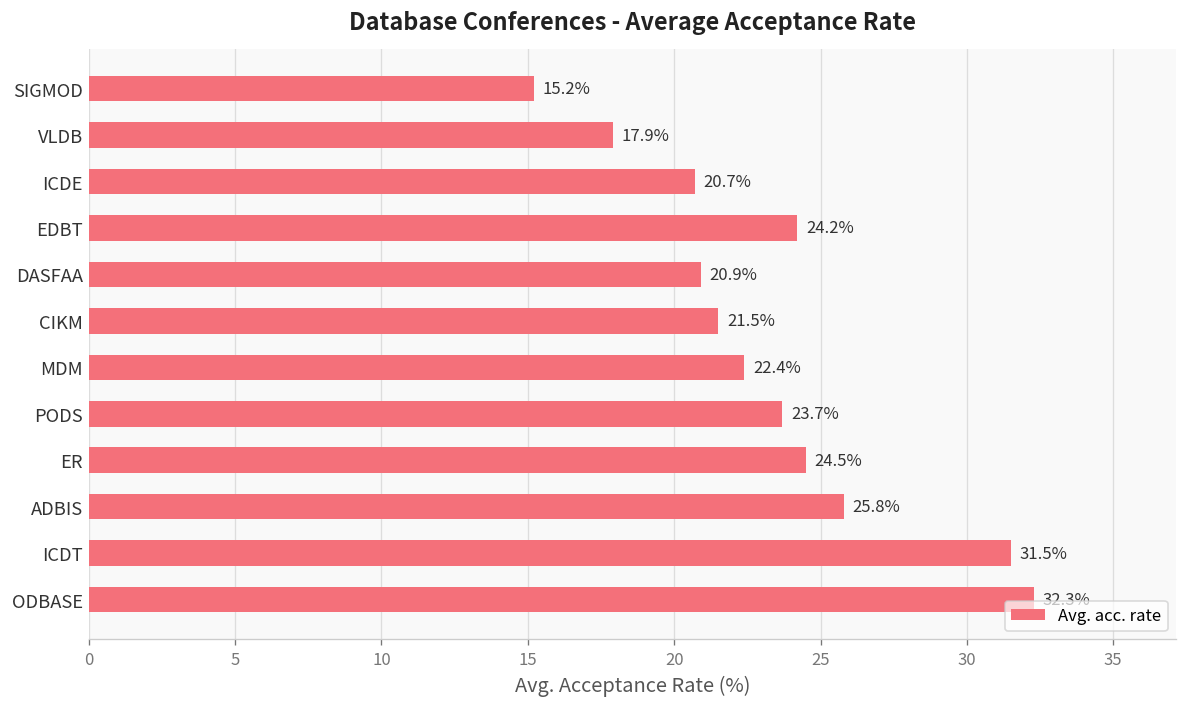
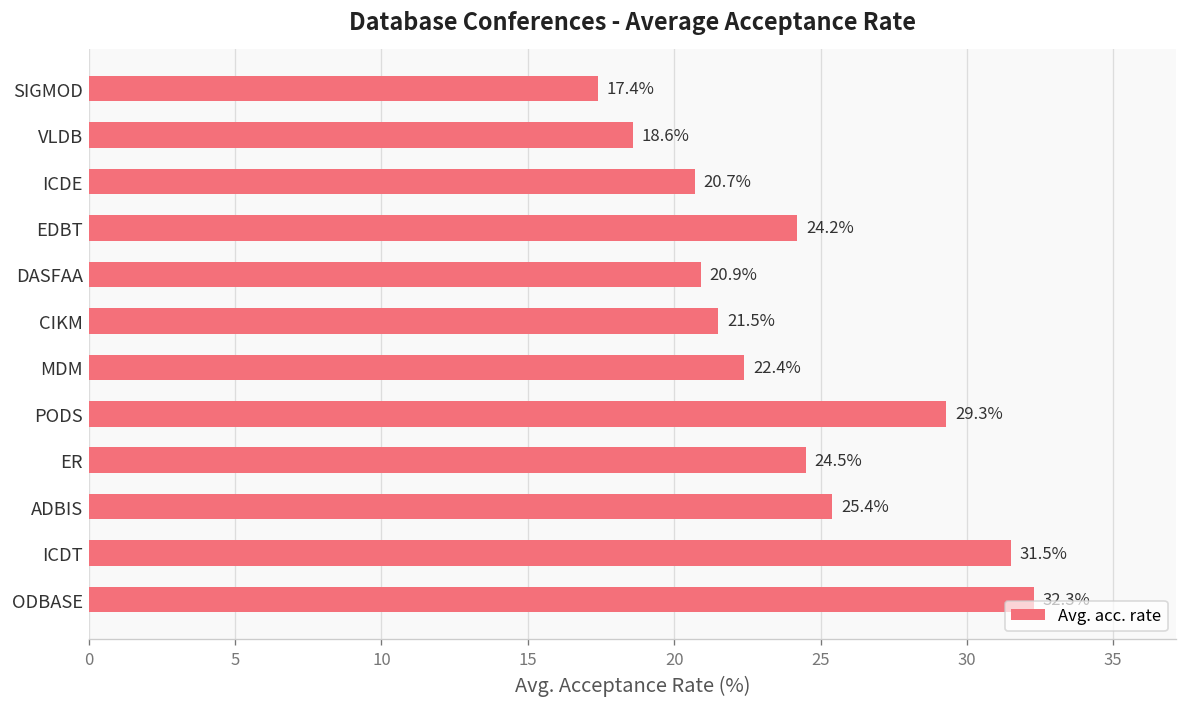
SIGMOD: 15.2% -> 17.4%
VLDB: 17.9% -> 18.6%
PODS: 23.7% -> 29.3%
ADBIS: 25.8% -> 25.4%
